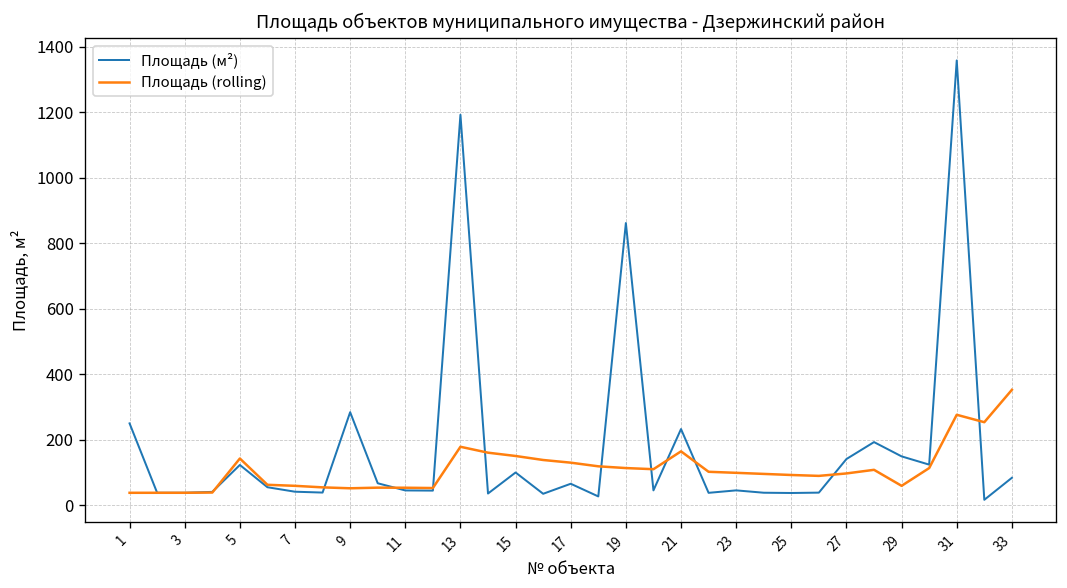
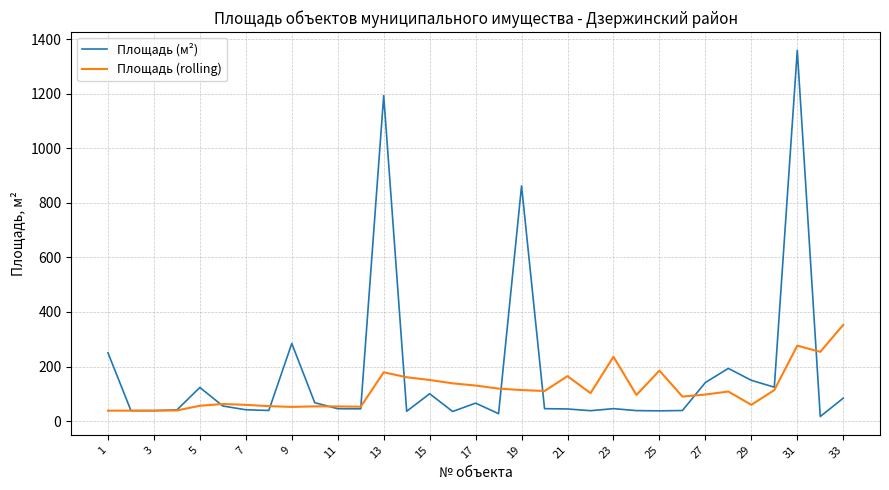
Площадь (rolling), 5: 140 -> 60
Площадь (м²), 21: 230 -> 40
Площадь (rolling), 23: 100 -> 240
Площадь (rolling), 25: 90 -> 190
